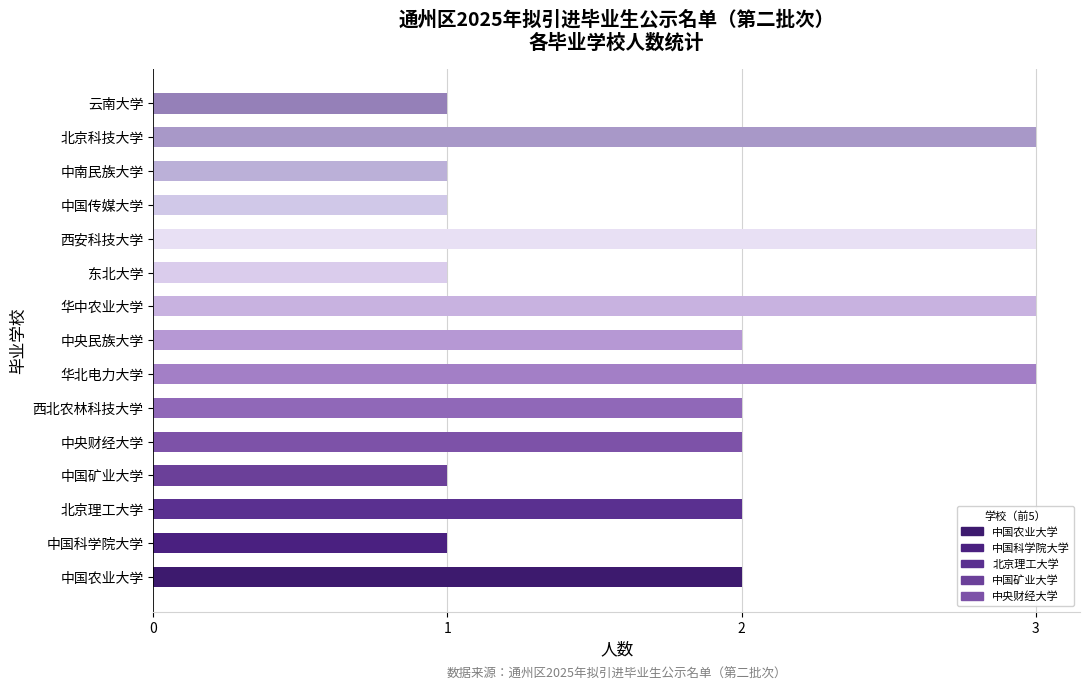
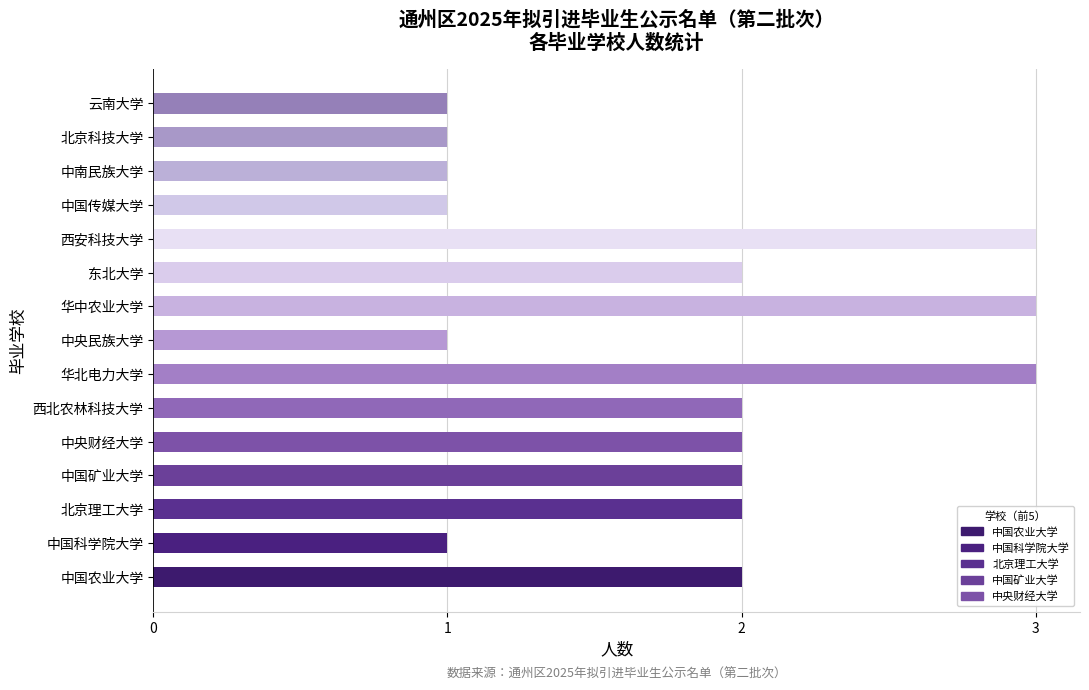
北京科技大学: 3 -> 1
东北大学: 1 -> 2
中央民族大学: 2 -> 1
中国矿业大学: 1 -> 2
